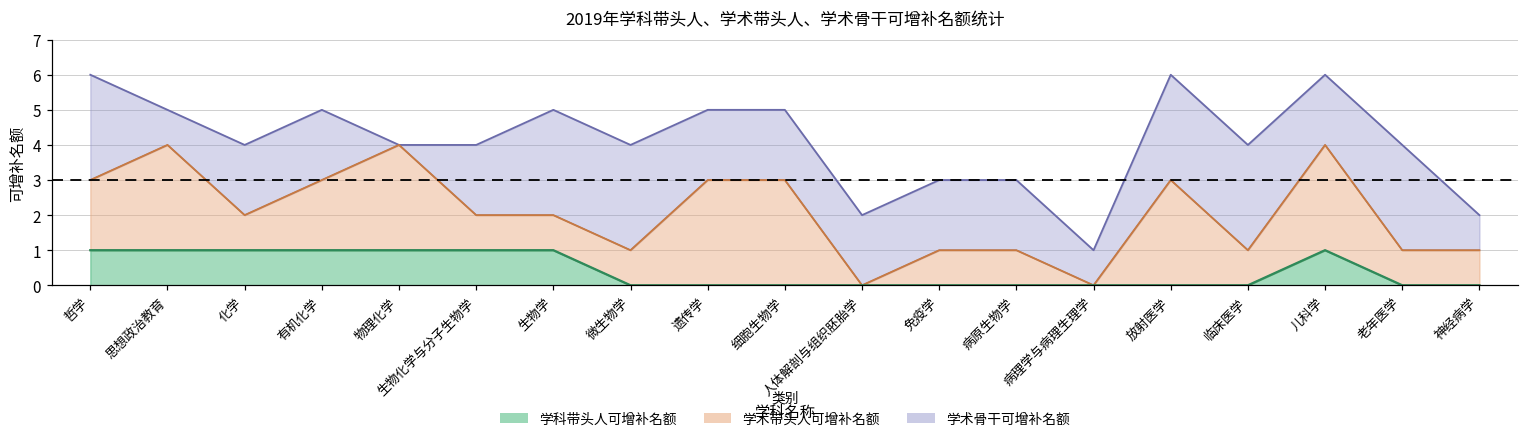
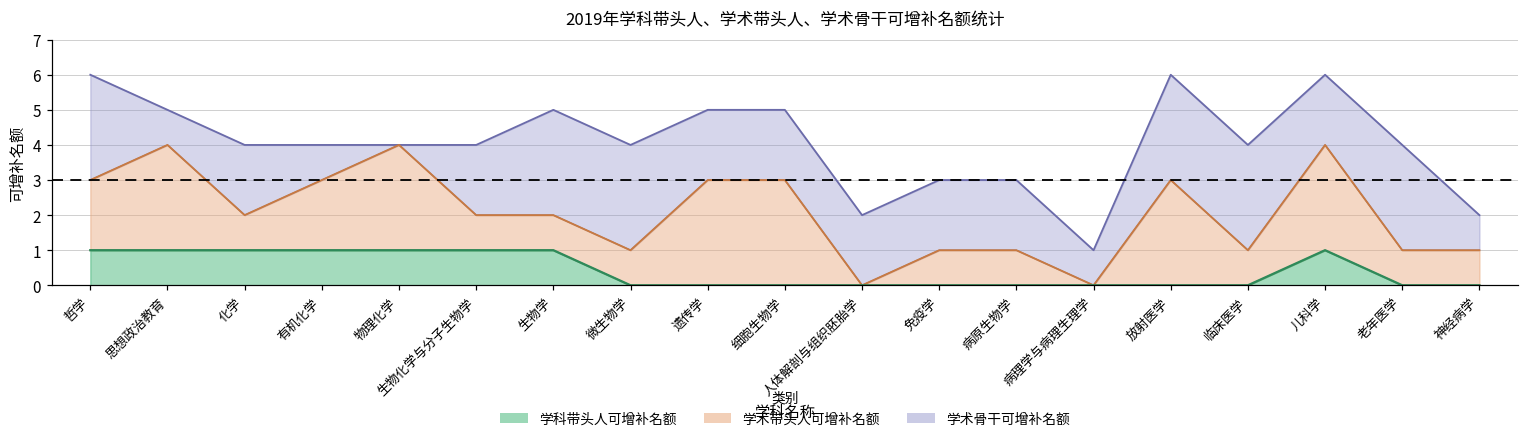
学术骨干可增补名额, 有机化学: 2 -> 1
